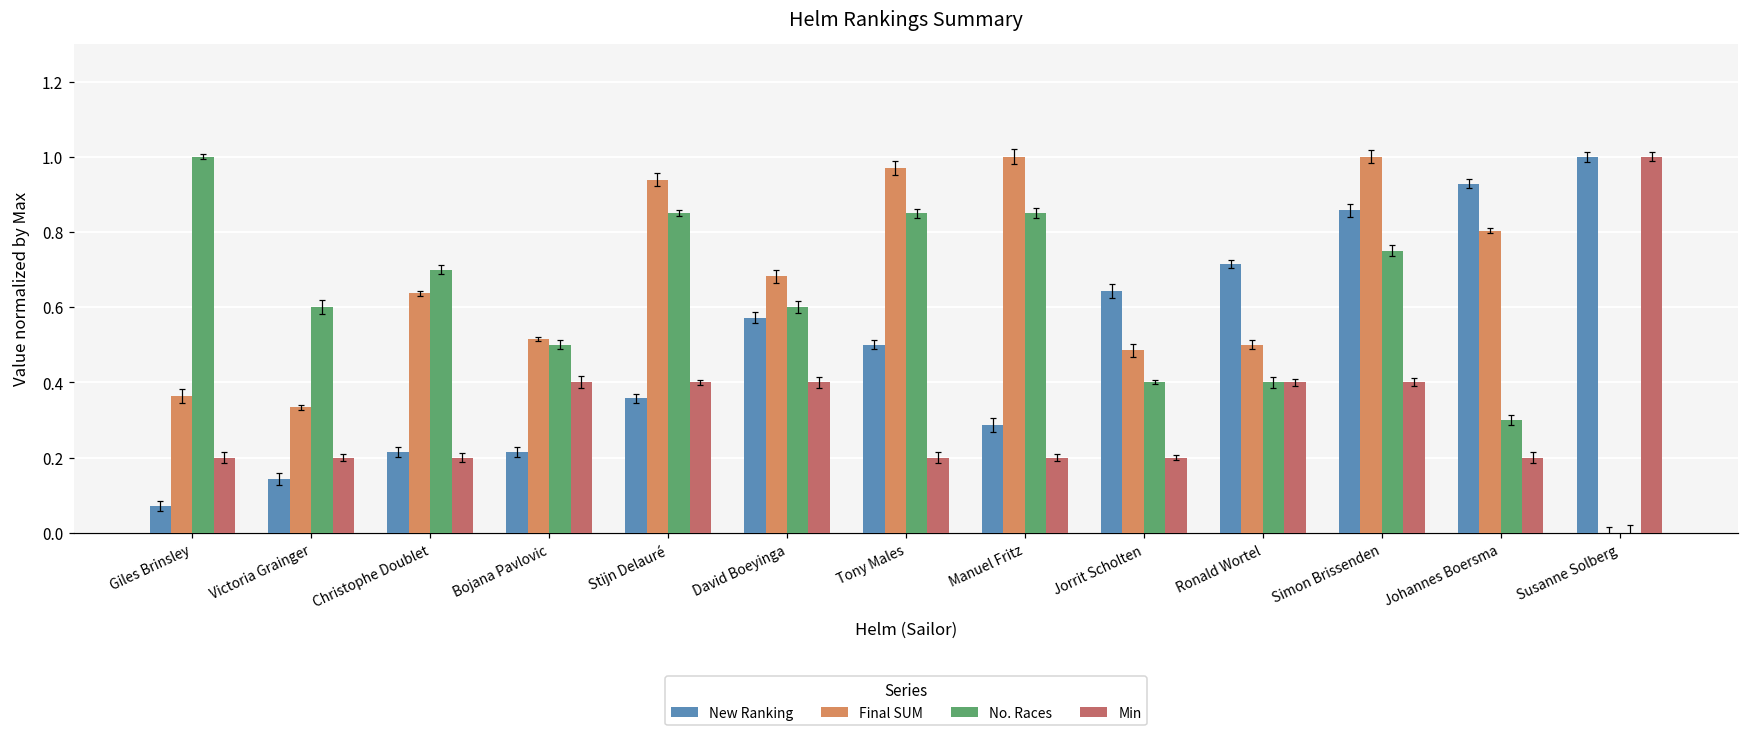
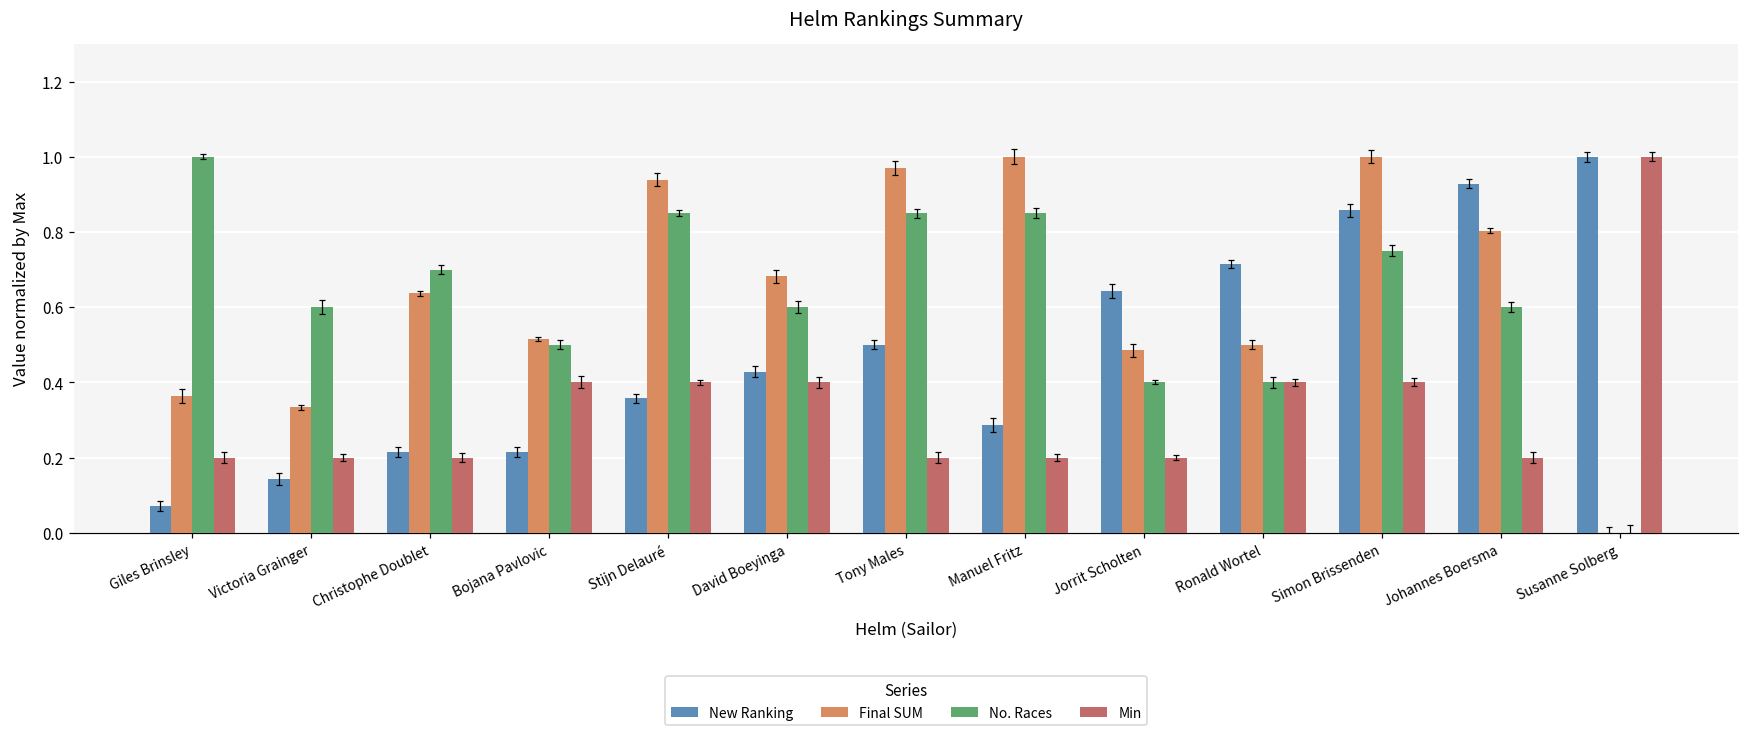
New Ranking, David Boeyinga: 0.57 -> 0.43
No. Races, Johannes Boersma: 0.30 -> 0.60
